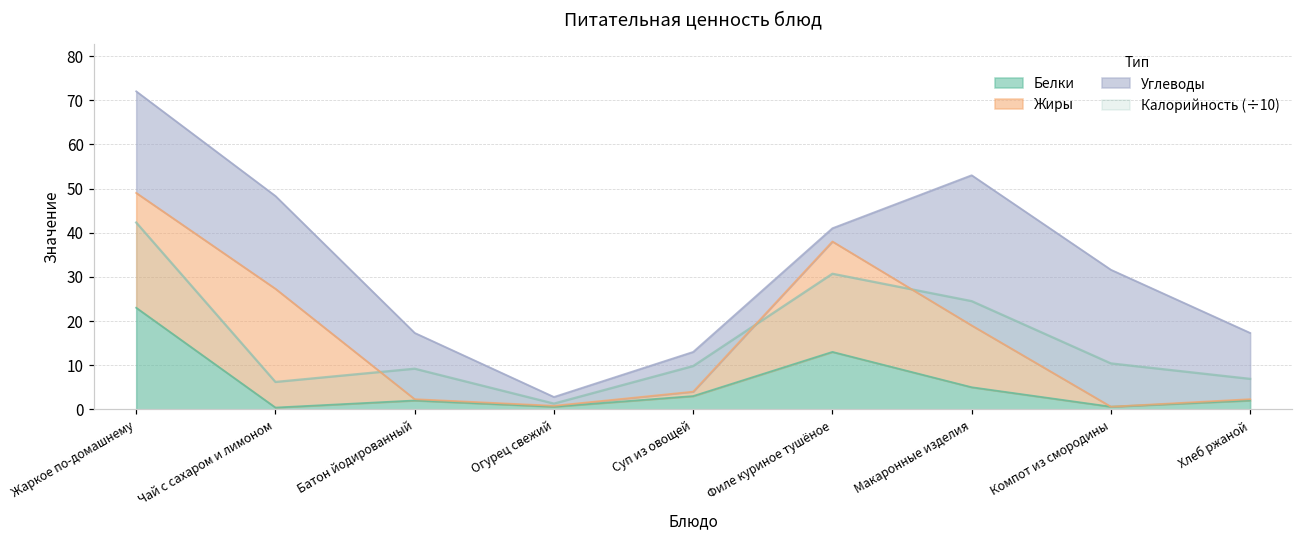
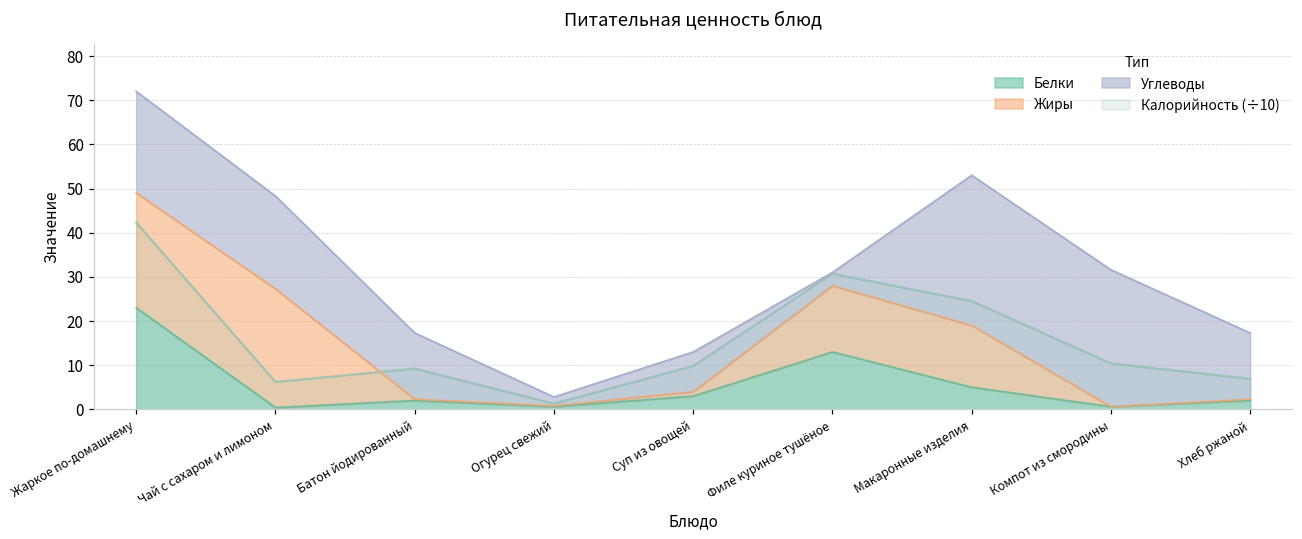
Жиры, Филе куриное тушёное: 25 -> 15
